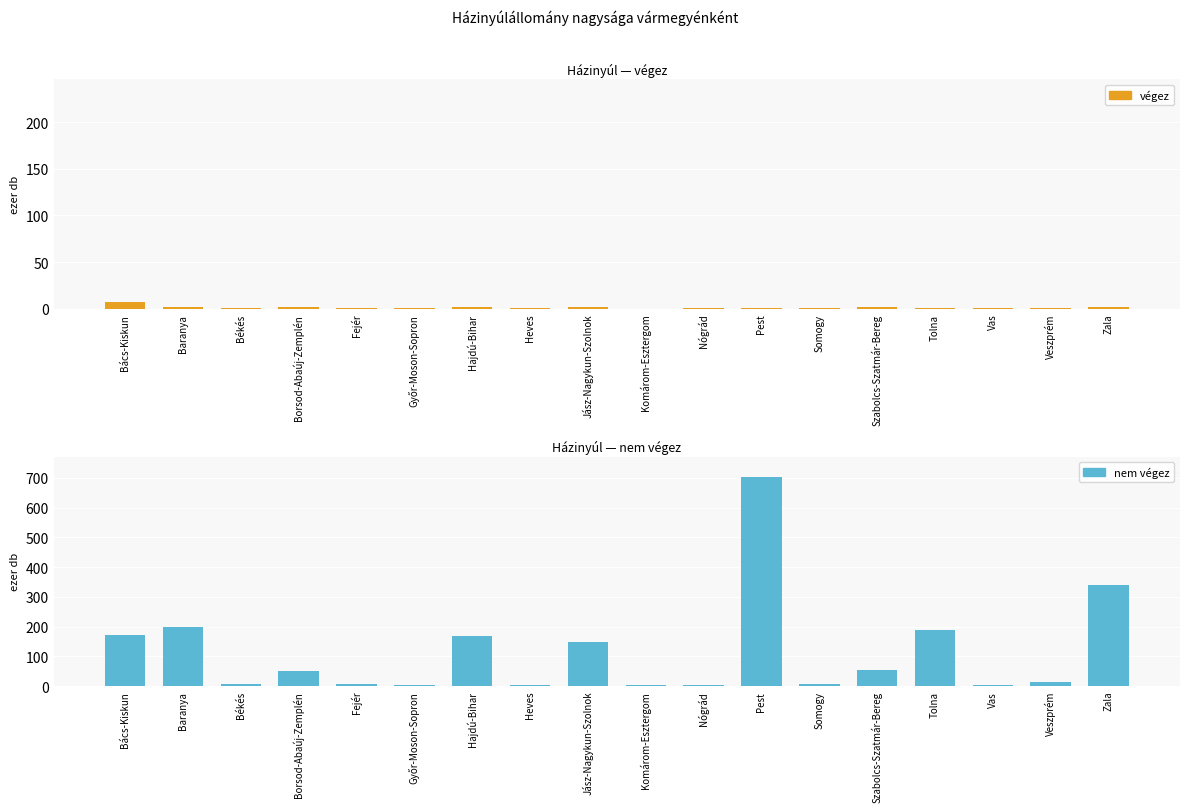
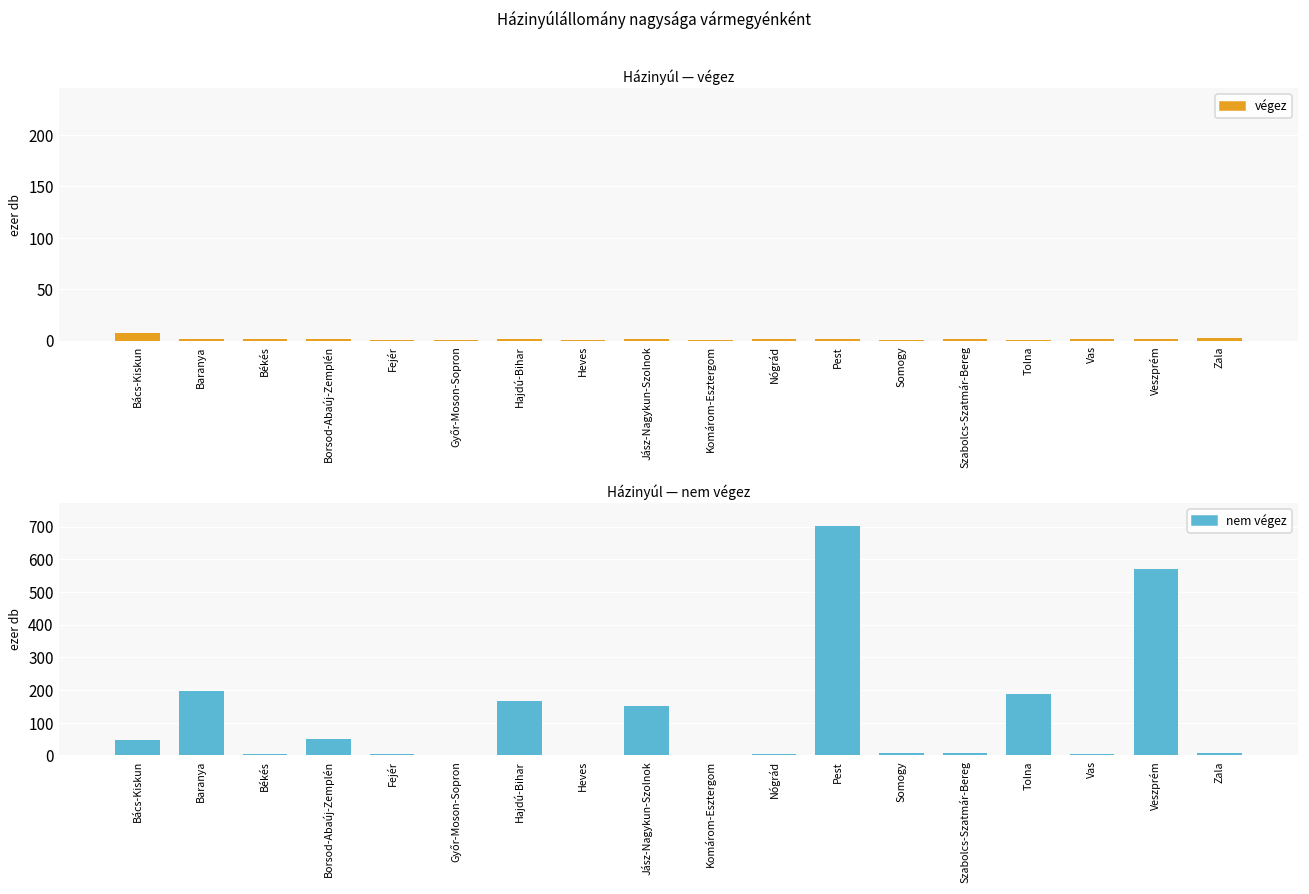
Házinyúl — nem végez, Bács-Kiskun: 170 -> 50
Házinyúl — nem végez, Szabolcs-Szatmár-Bereg: 60 -> 10
Házinyúl — nem végez, Veszprém: 10 -> 570
Házinyúl — nem végez, Zala: 340 -> 10
